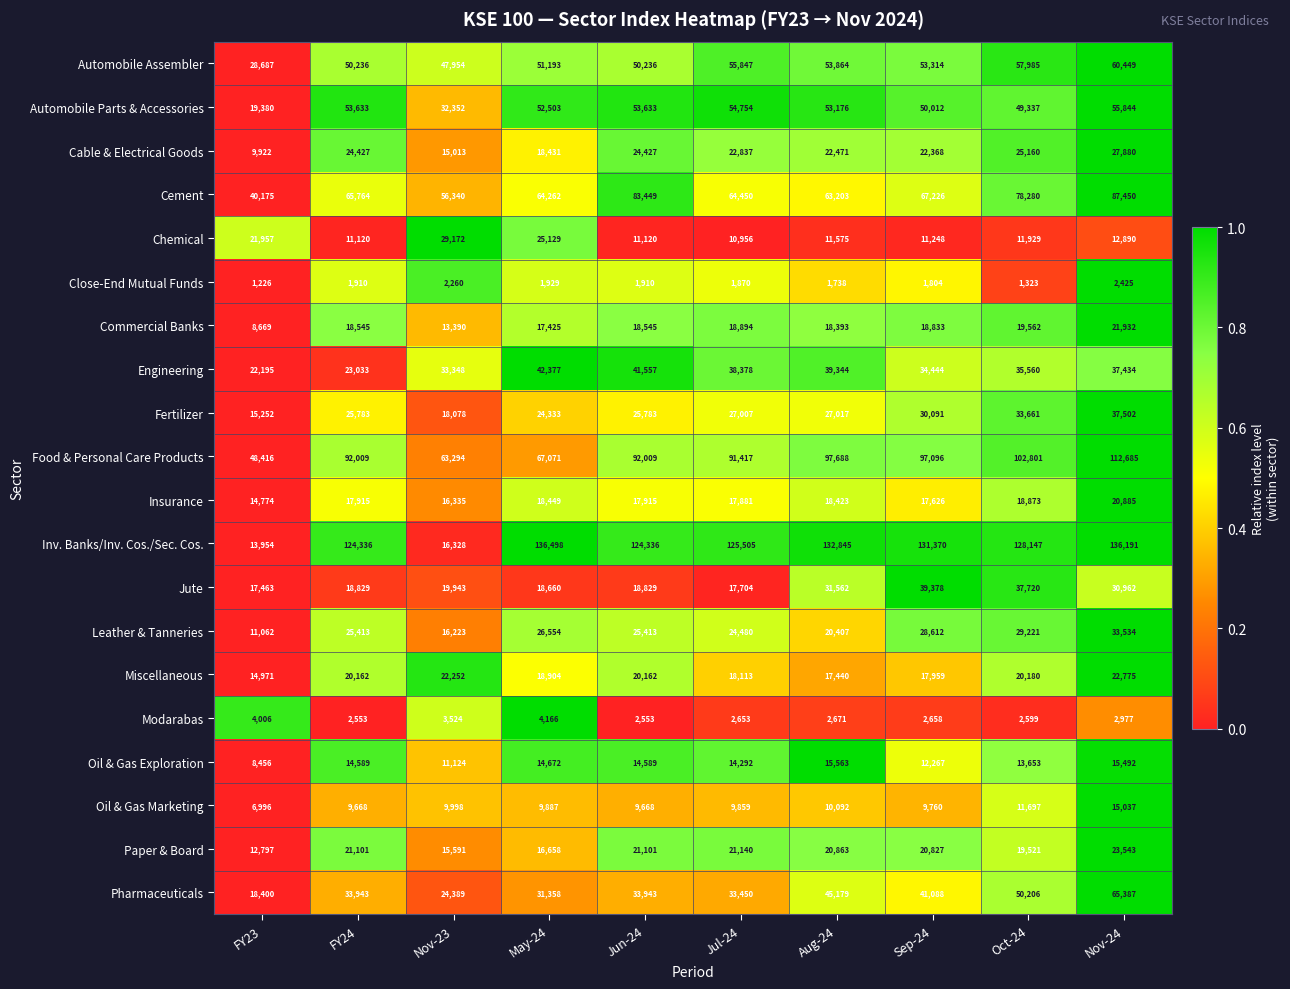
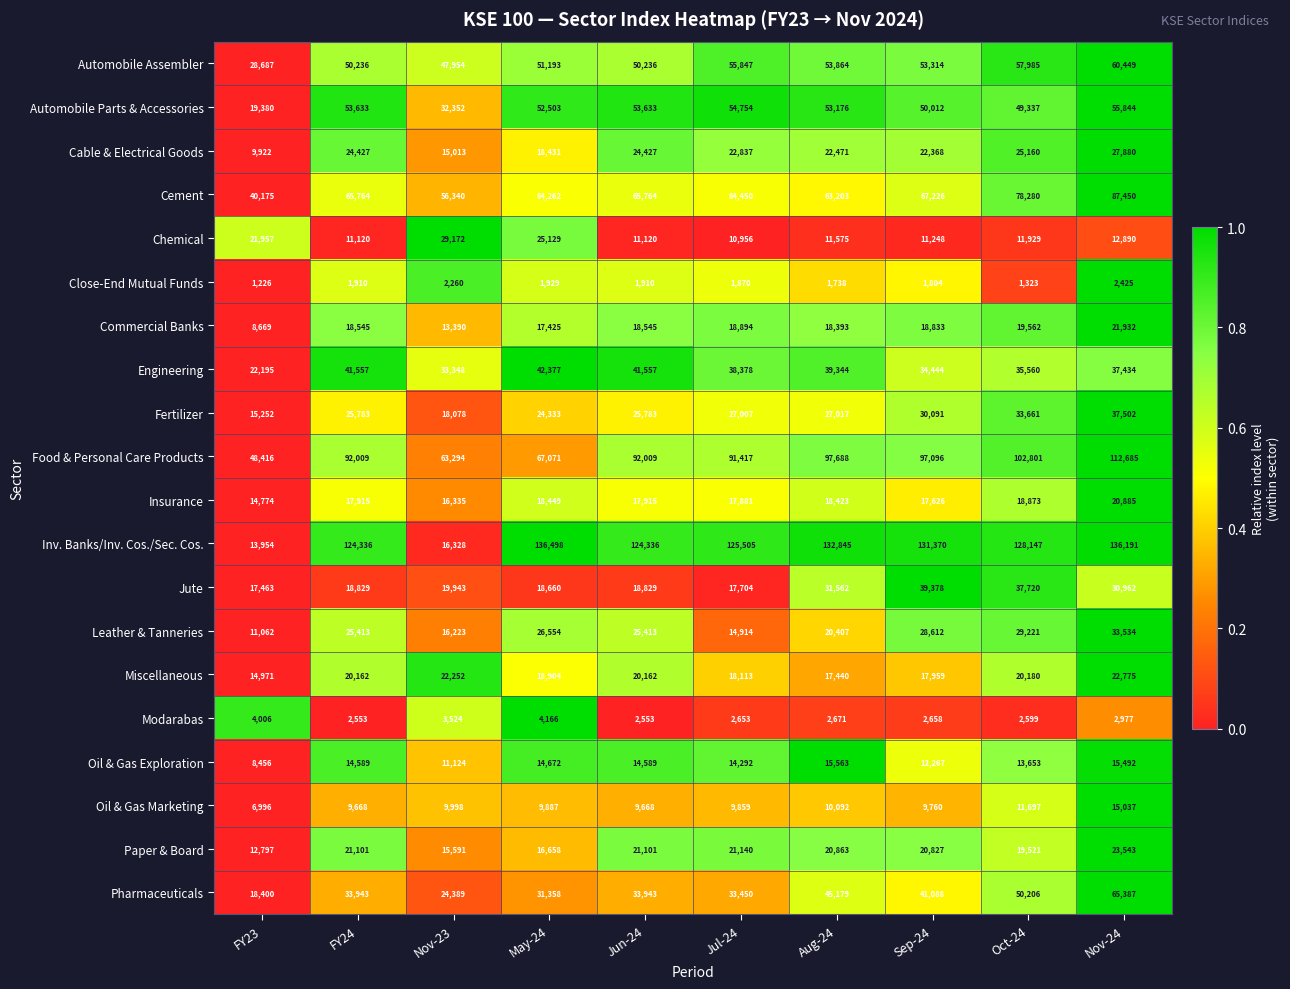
Cement, Jun-24: 83,449 -> 65,764
Engineering, FY24: 23,033 -> 41,557
Leather & Tanneries, Jul-24: 24,480 -> 14,914
